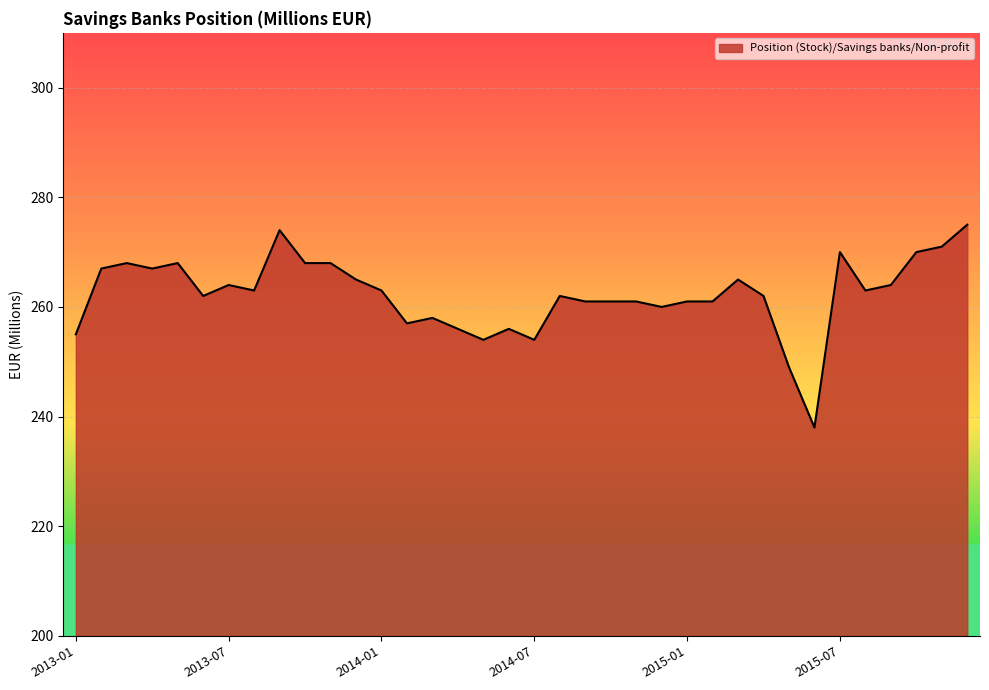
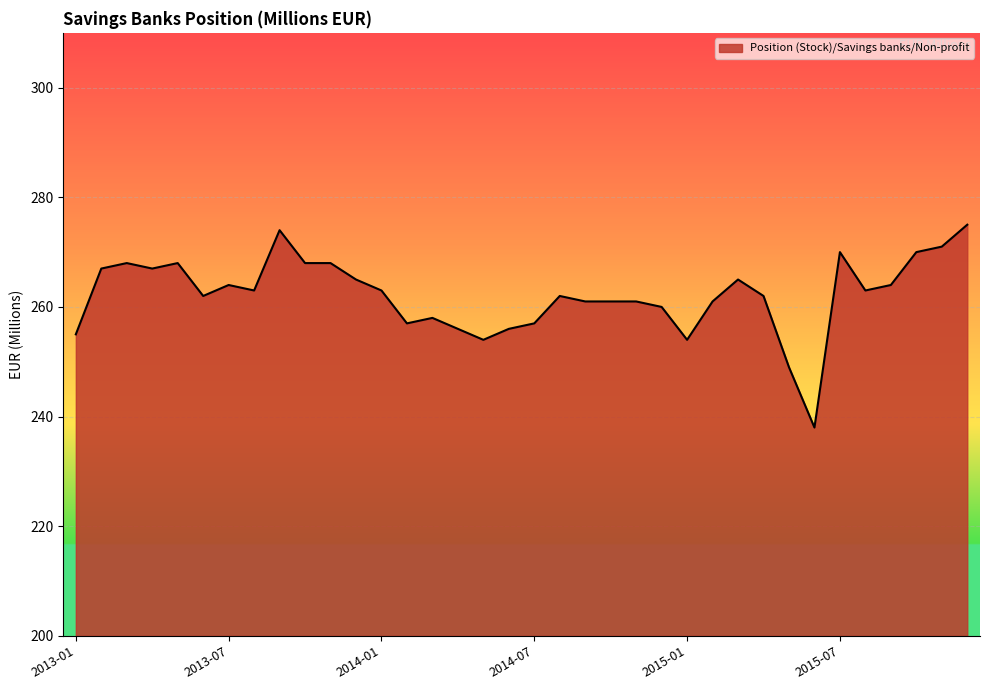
2014-07: 254 -> 257
2015-01: 261 -> 254
